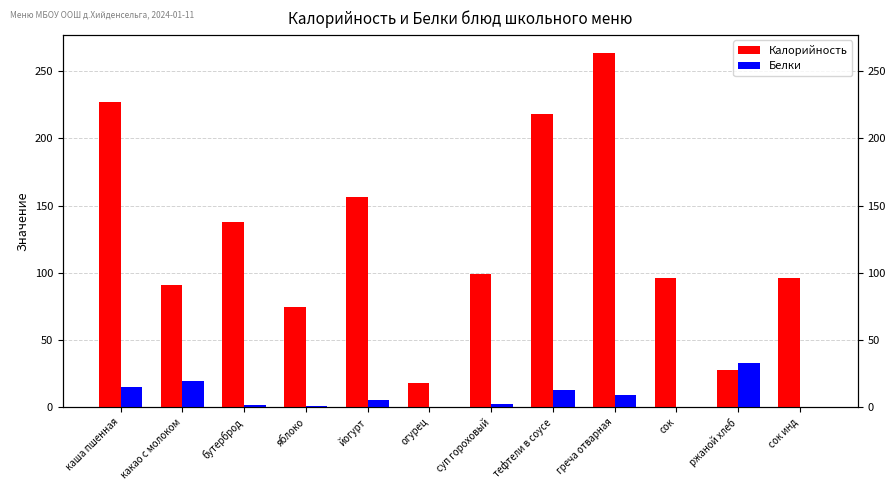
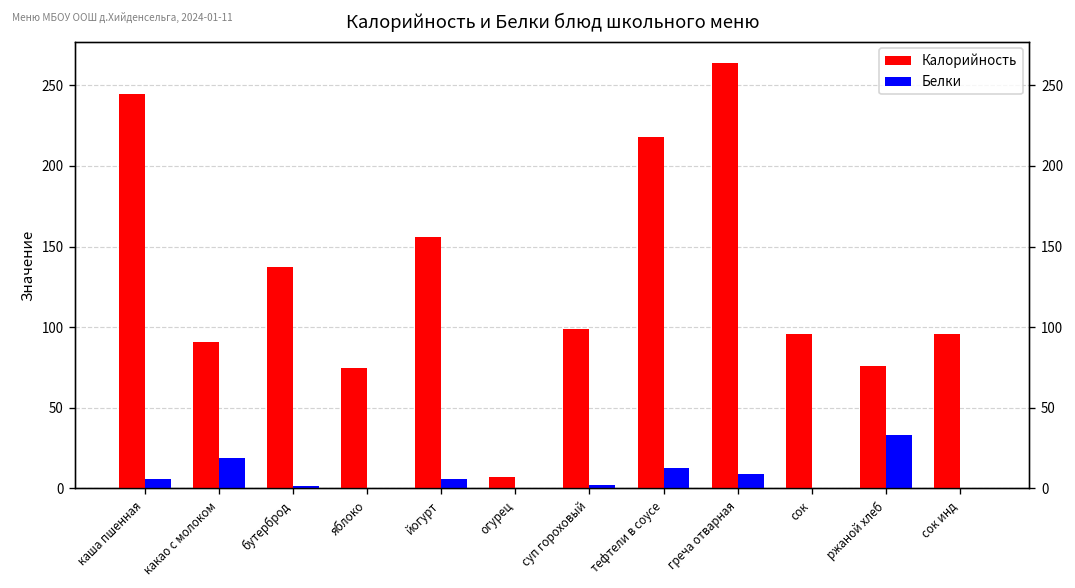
Калорийность, каша пшенная: 227 -> 244
Белки, каша пшенная: 15 -> 6
Калорийность, огурец: 18 -> 7
Калорийность, ржаной хлеб: 28 -> 76
